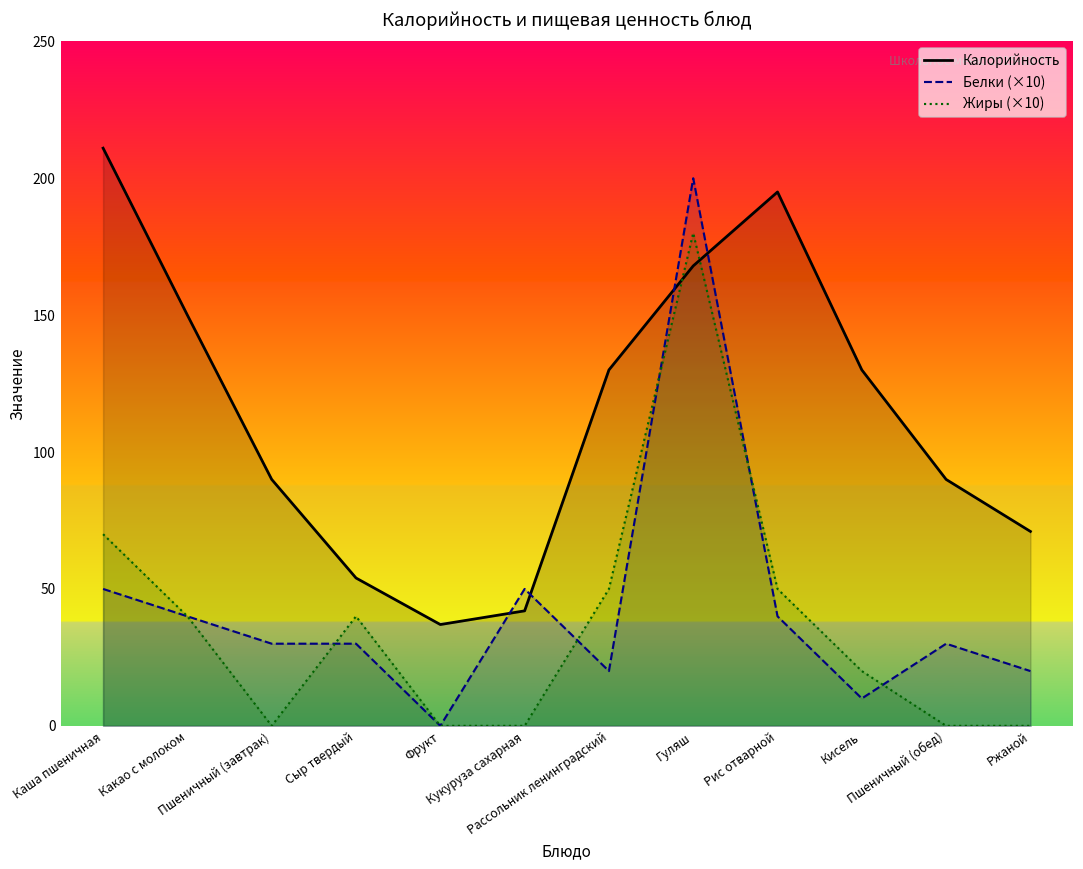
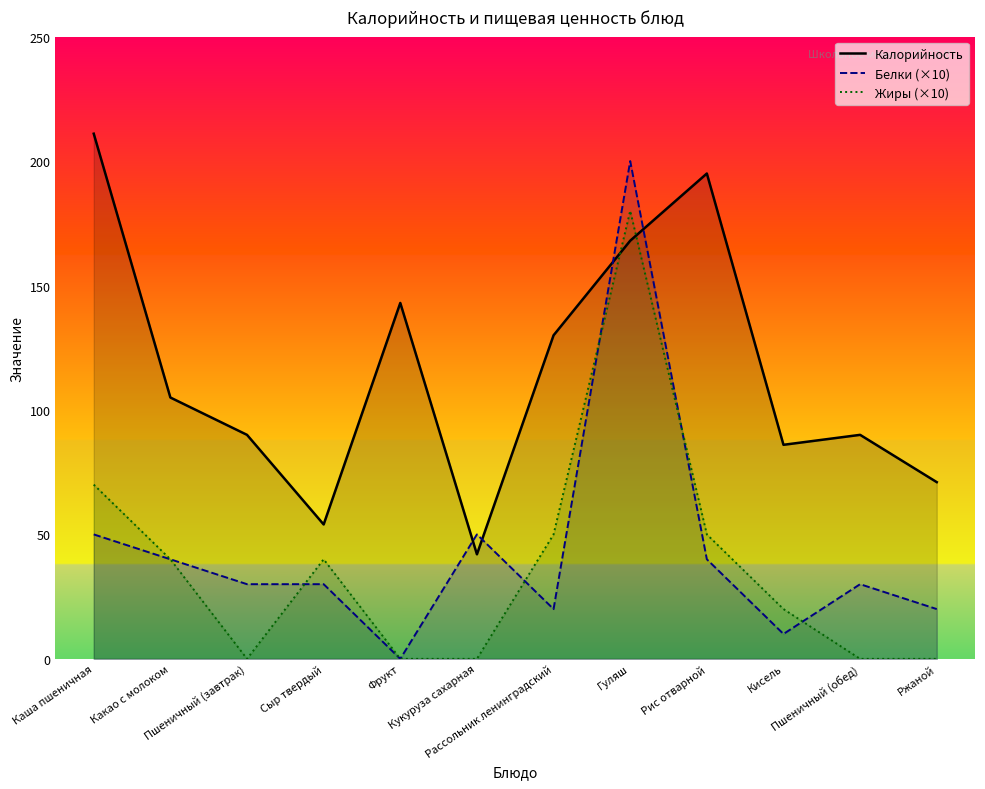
Калорийность, Какао с молоком: 150 -> 105
Калорийность, Фрукт: 37 -> 143
Калорийность, Кисель: 130 -> 86
